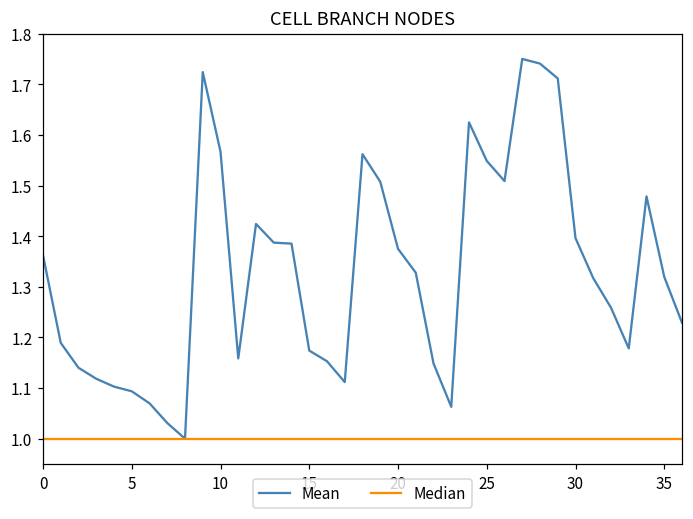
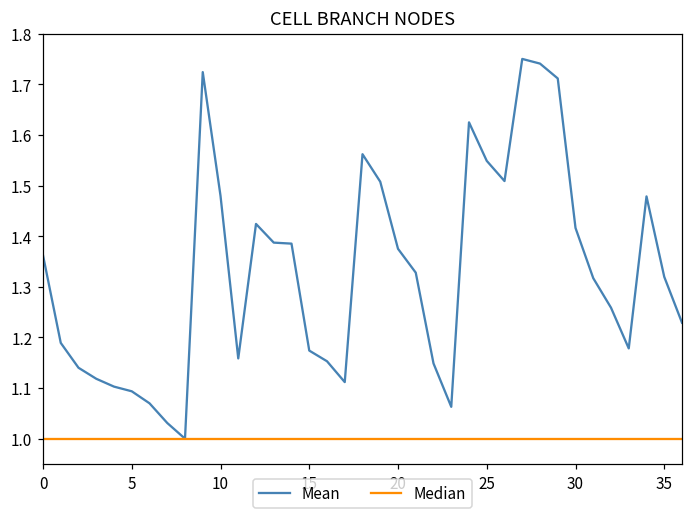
Mean, 10: 1.57 -> 1.48
Mean, 30: 1.40 -> 1.42
